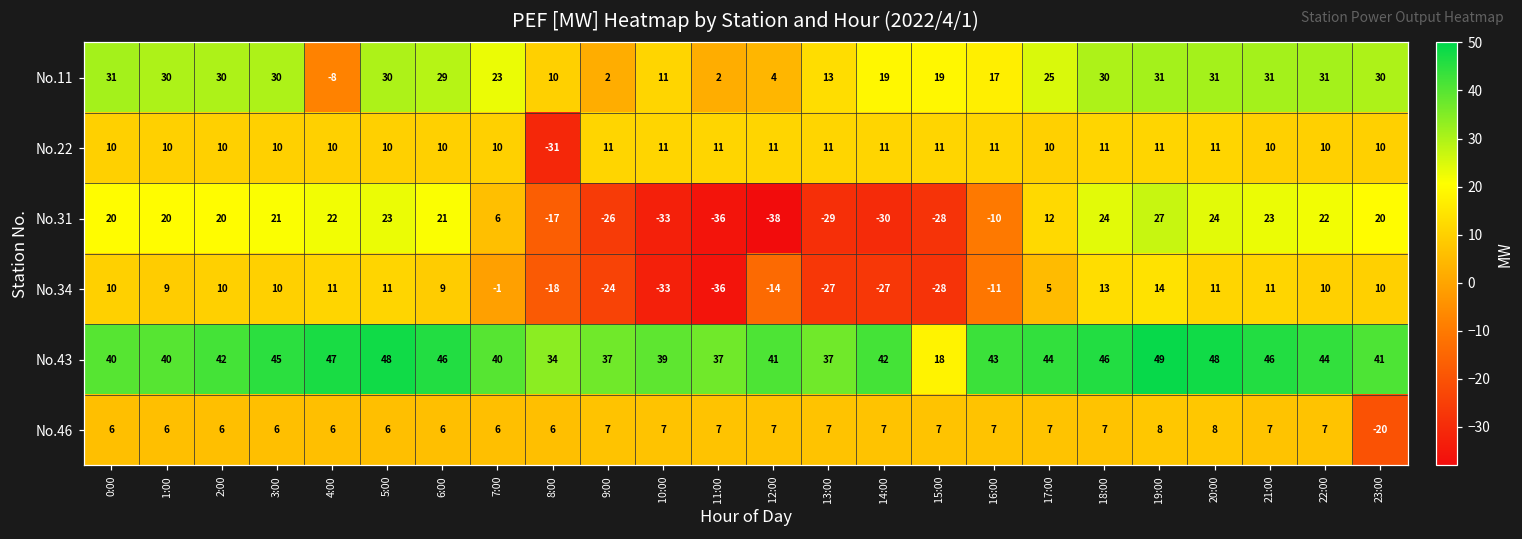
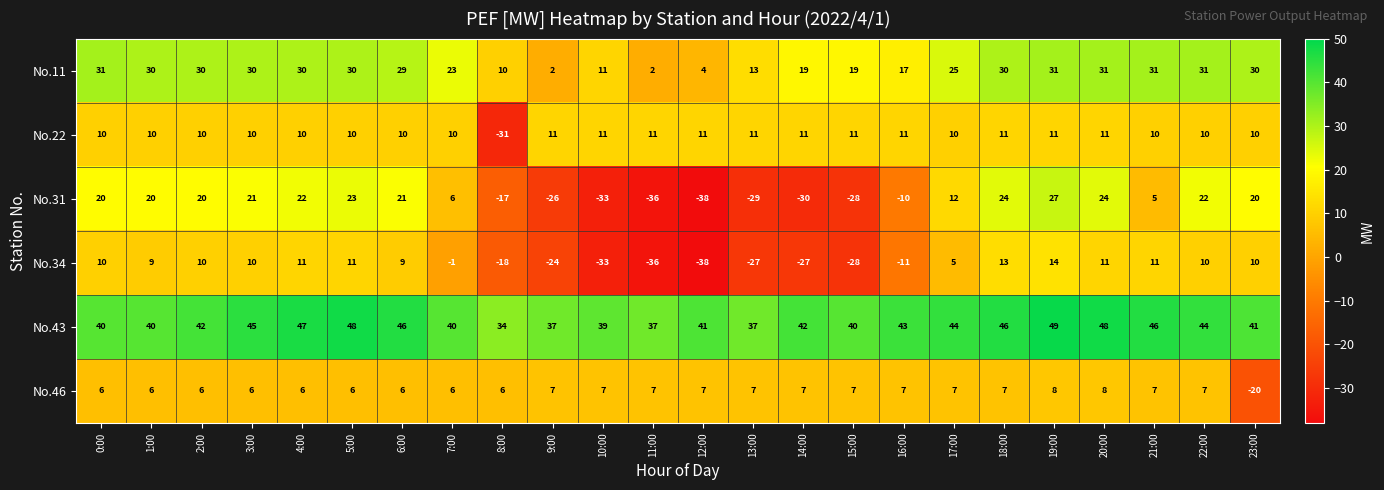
No.11, 4:00: -8 -> 30
No.31, 21:00: 23 -> 5
No.34, 12:00: -14 -> -38
No.43, 15:00: 18 -> 40
